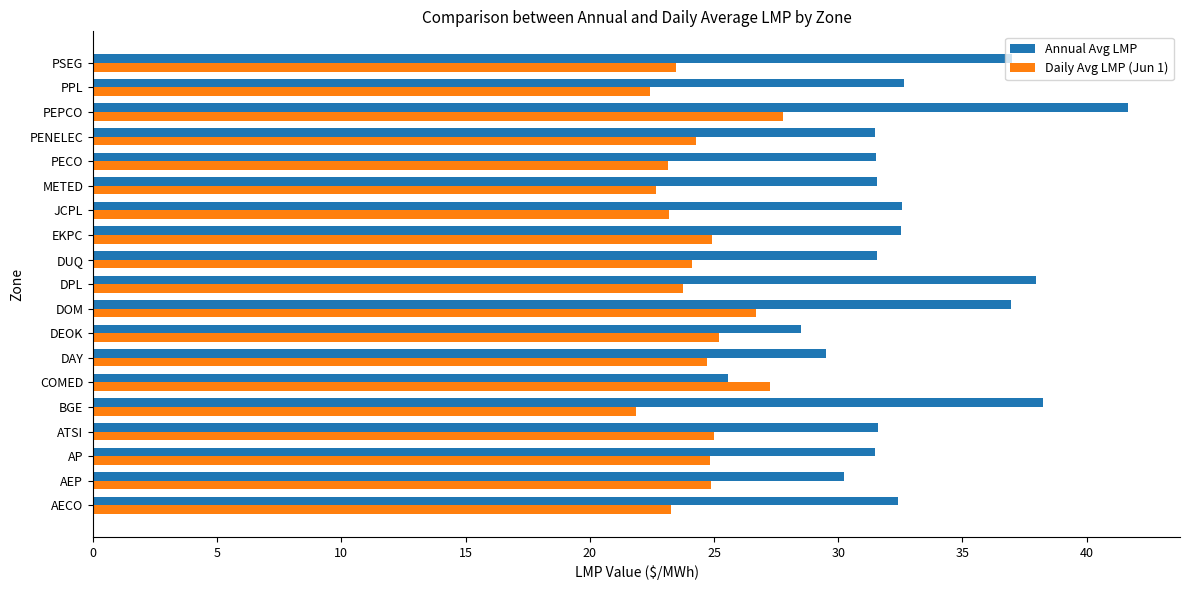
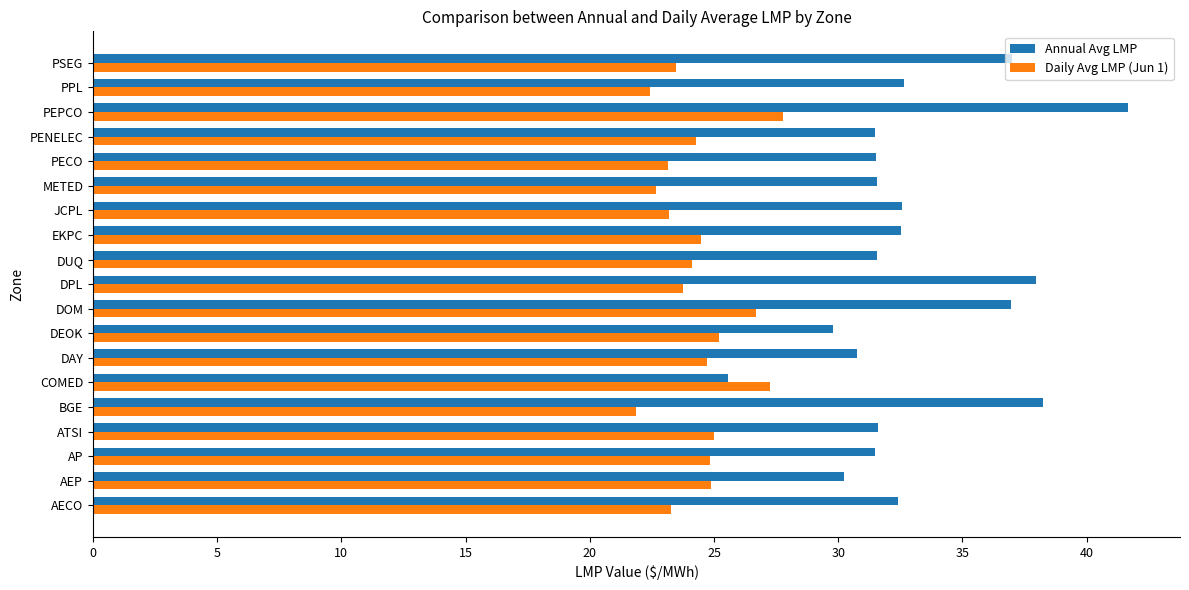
Daily Avg LMP (Jun 1), EKPC: 24.9 -> 24.5
Annual Avg LMP, DEOK: 28.5 -> 29.8
Annual Avg LMP, DAY: 29.5 -> 30.8
